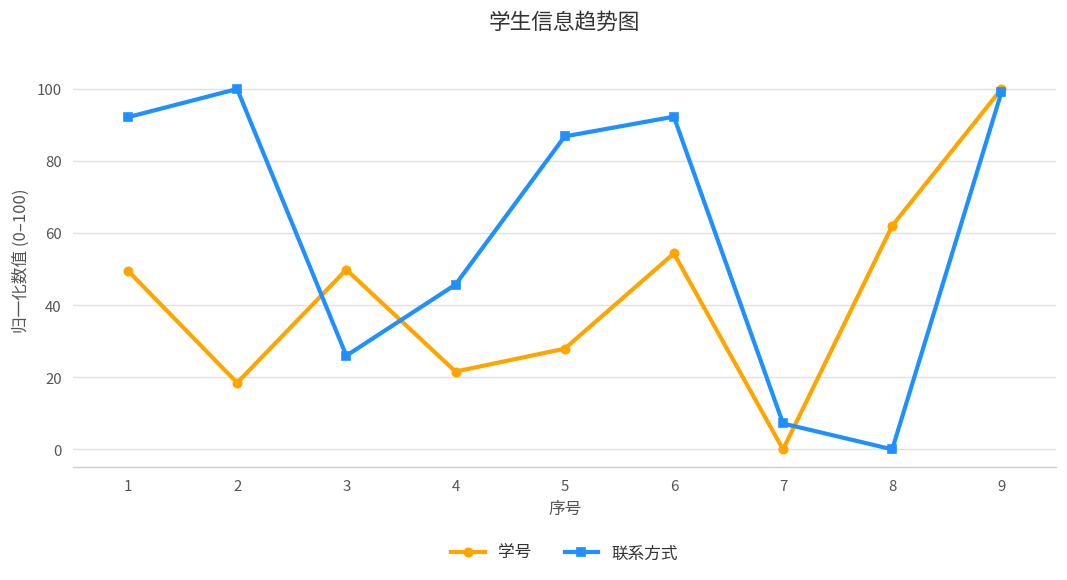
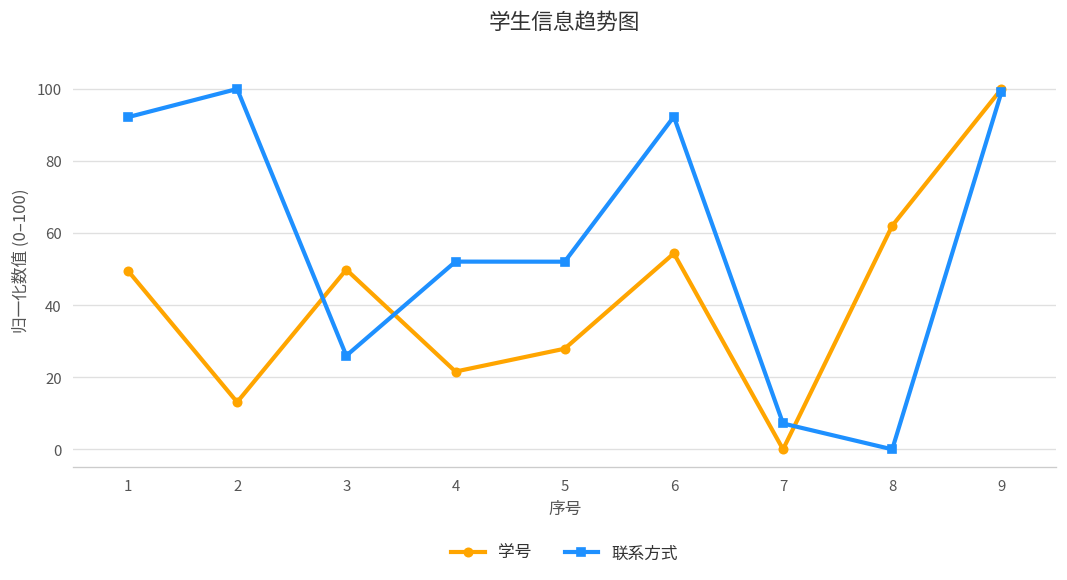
学号, 2: 18 -> 13
联系方式, 4: 46 -> 52
联系方式, 5: 87 -> 52
